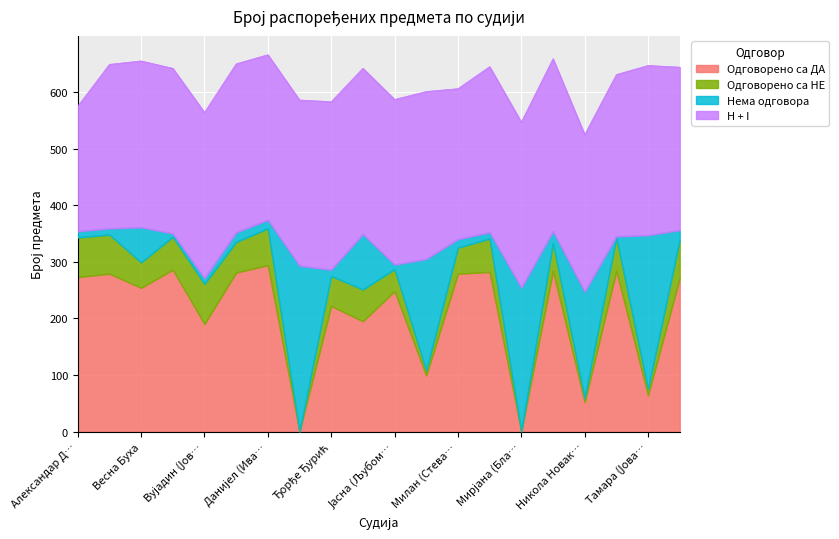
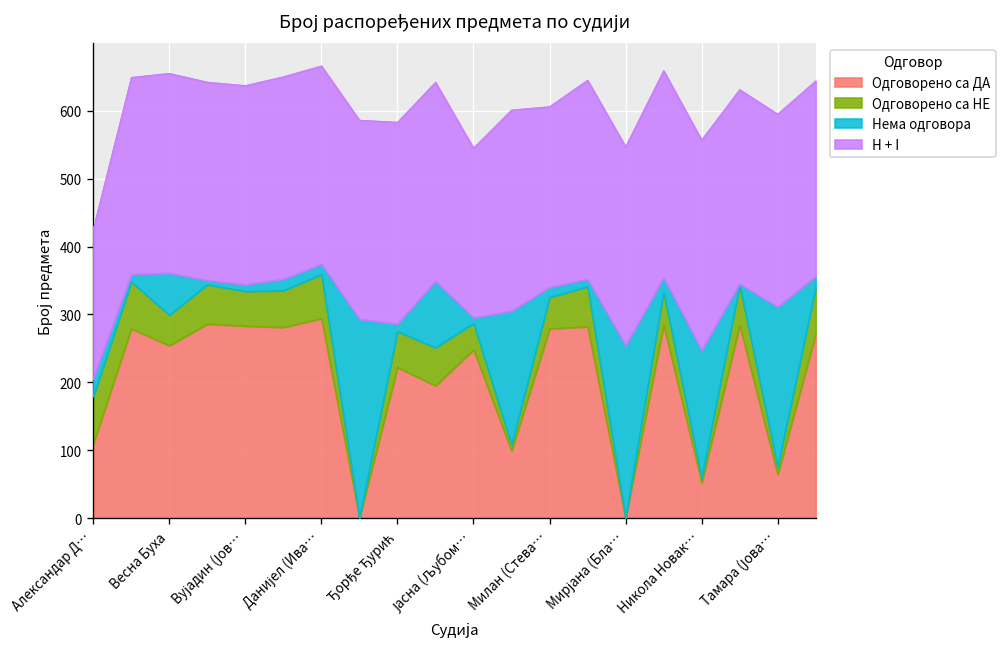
Одговорено са ДА, Александар Д…: 270 -> 110
Нема одговора, Александар Д…: 10 -> 30
Одговорено са ДА, Вујадин (Јов…: 190 -> 280
Одговорено са НЕ, Вујадин (Јов…: 70 -> 50
H + I, Јасна (Љубом…: 290 -> 250
H + I, Никола Новак…: 280 -> 310
Нема одговора, Тамара (Јова…: 270 -> 240
H + I, Тамара (Јова…: 300 -> 280
